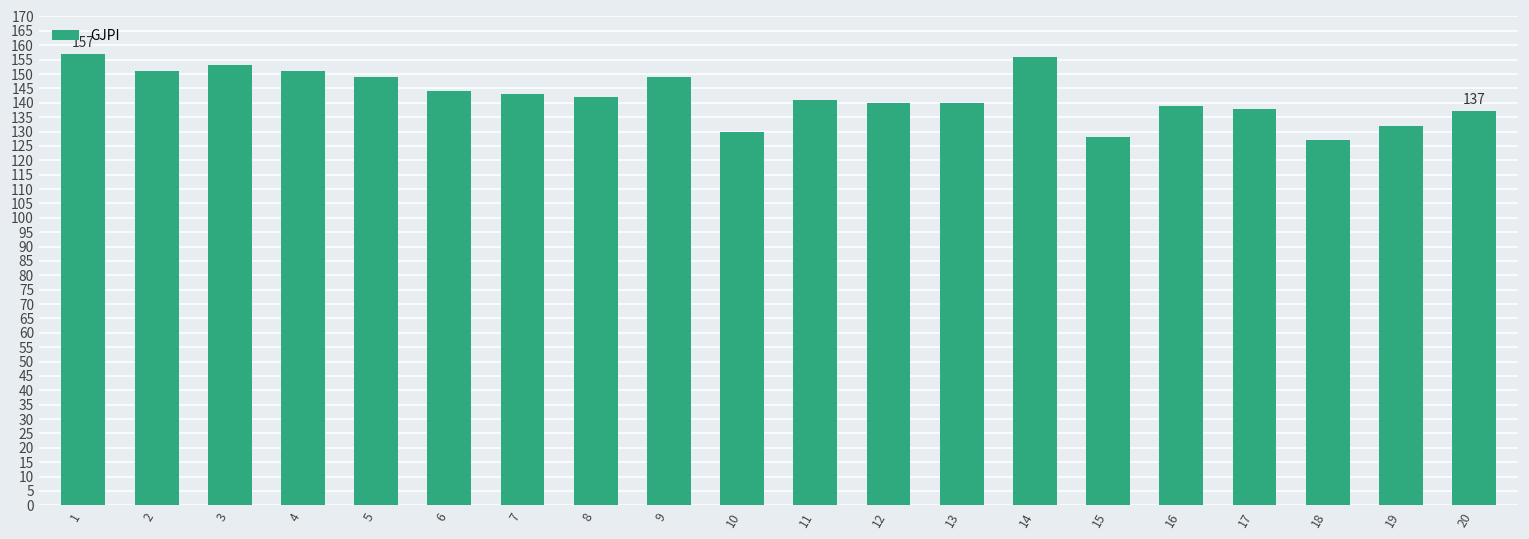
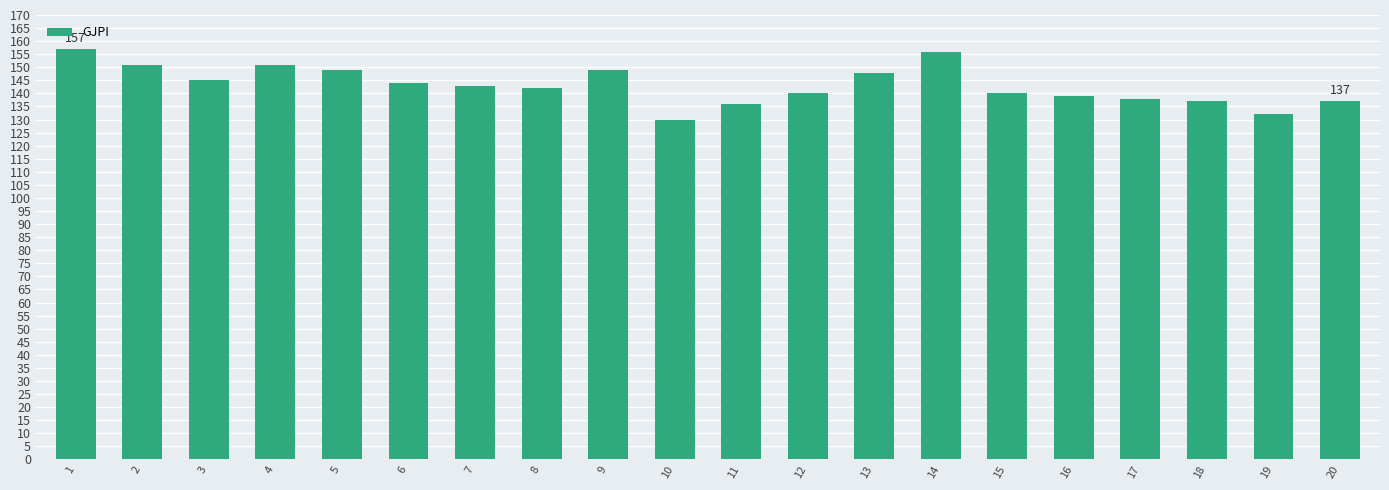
3: 153 -> 145
11: 141 -> 136
13: 140 -> 148
15: 128 -> 140
18: 127 -> 137
